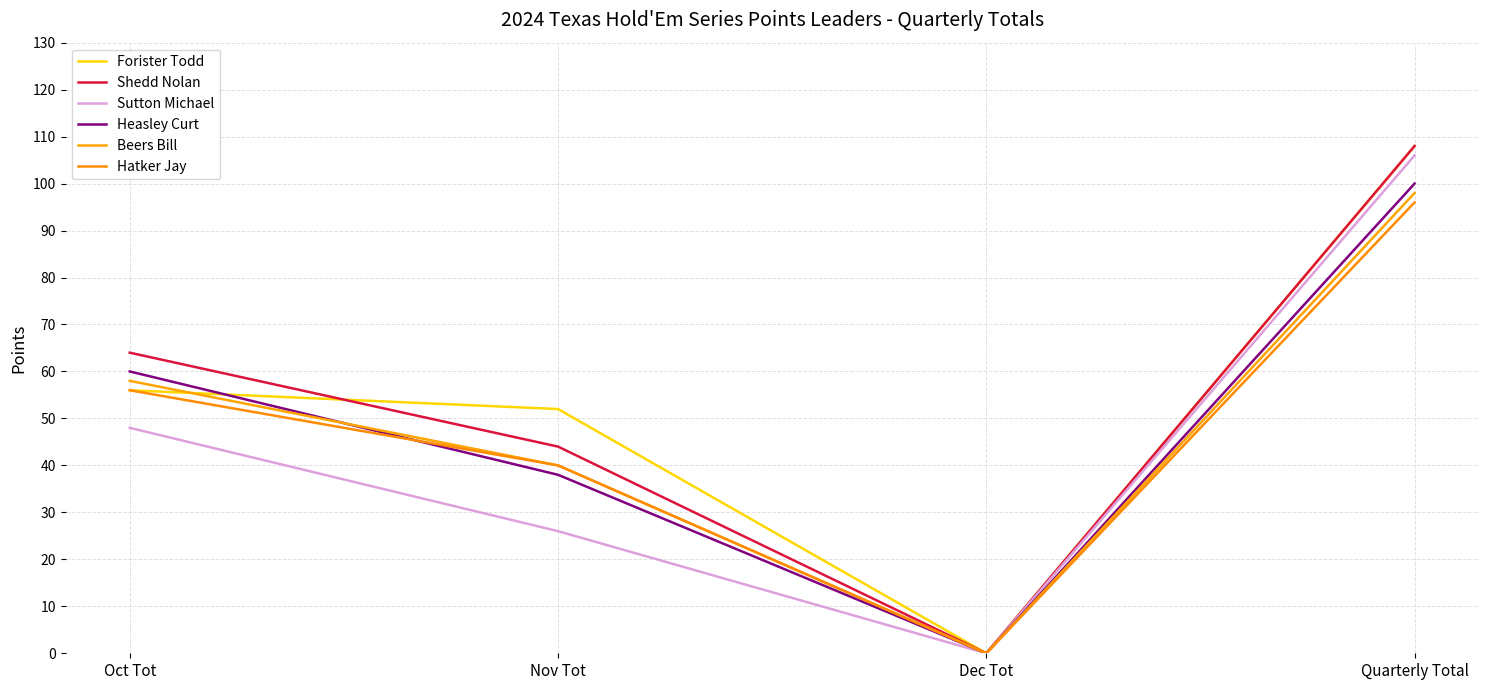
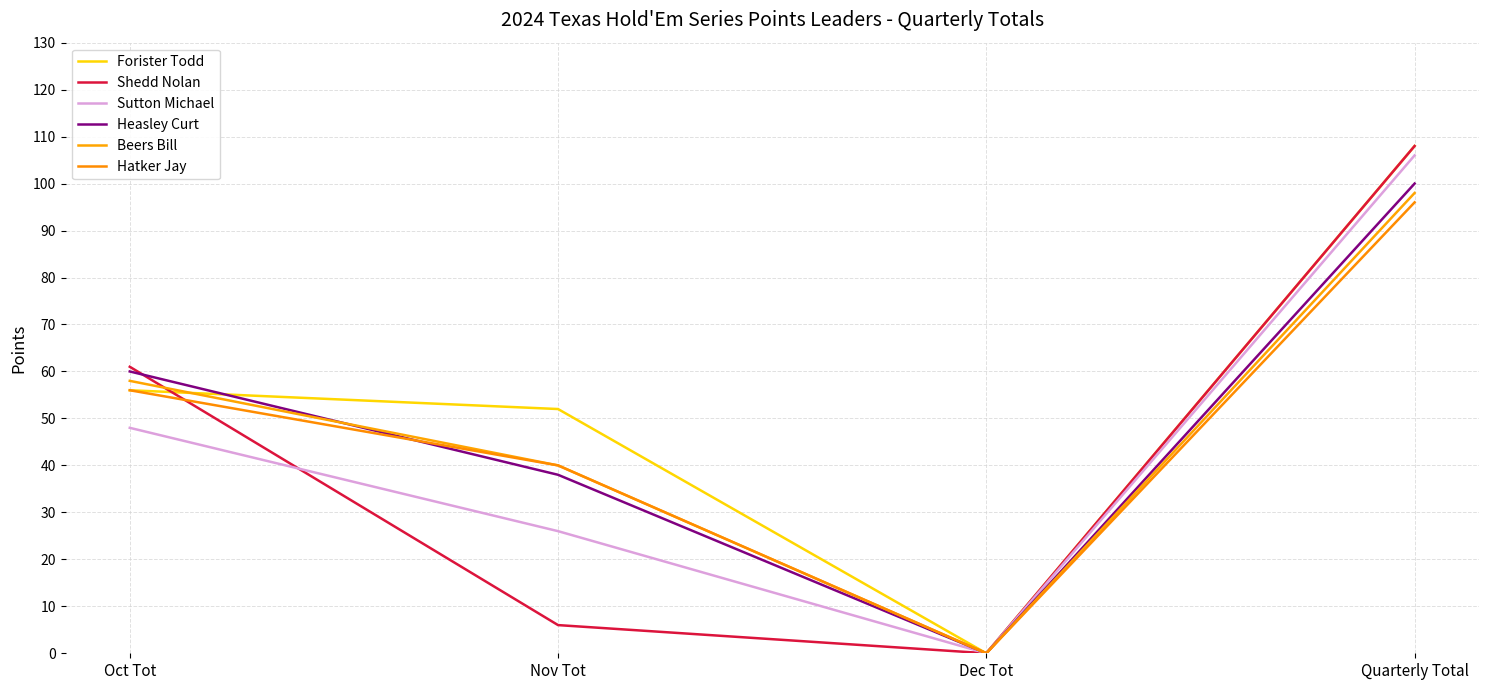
Shedd Nolan, Oct Tot: 64 -> 61
Shedd Nolan, Nov Tot: 44 -> 6
